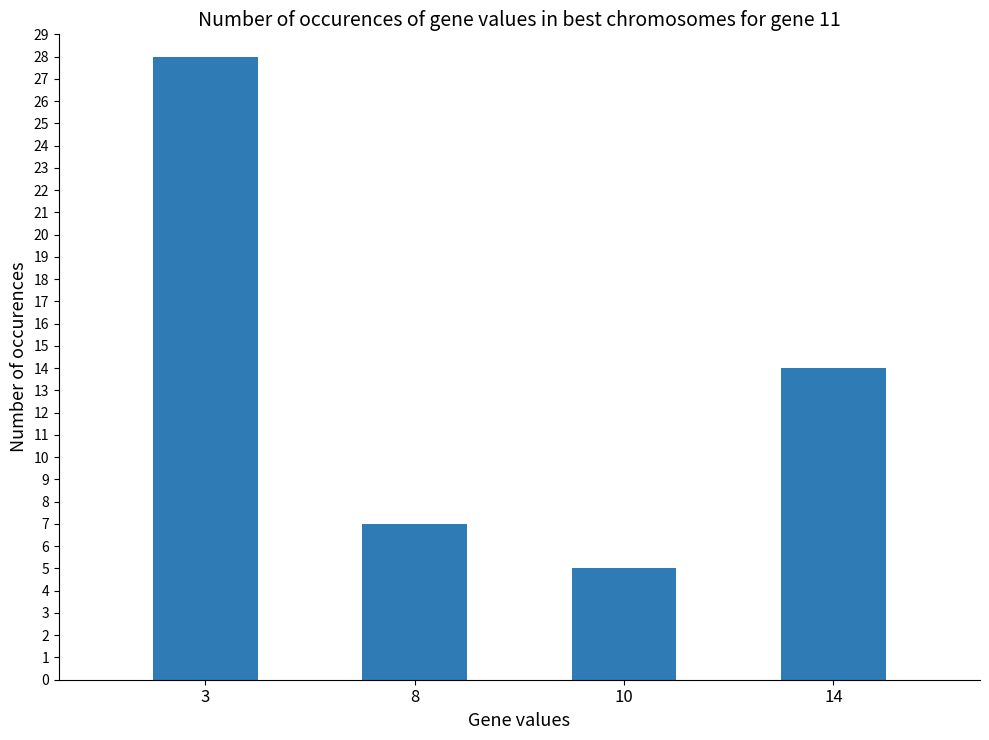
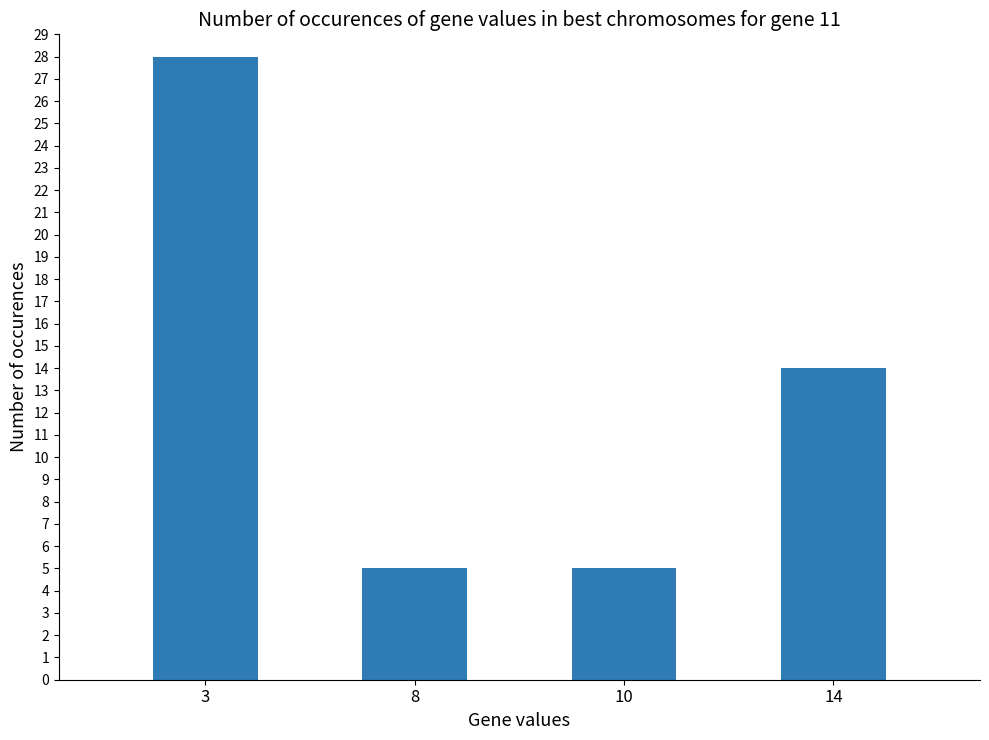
8: 7 -> 5
